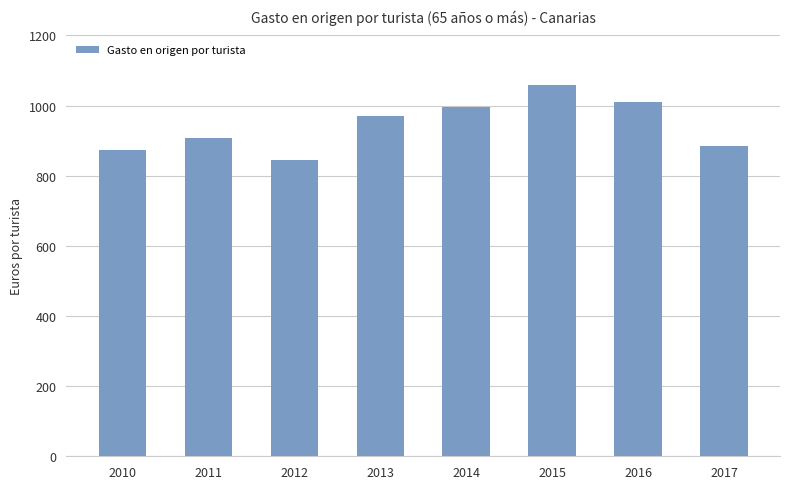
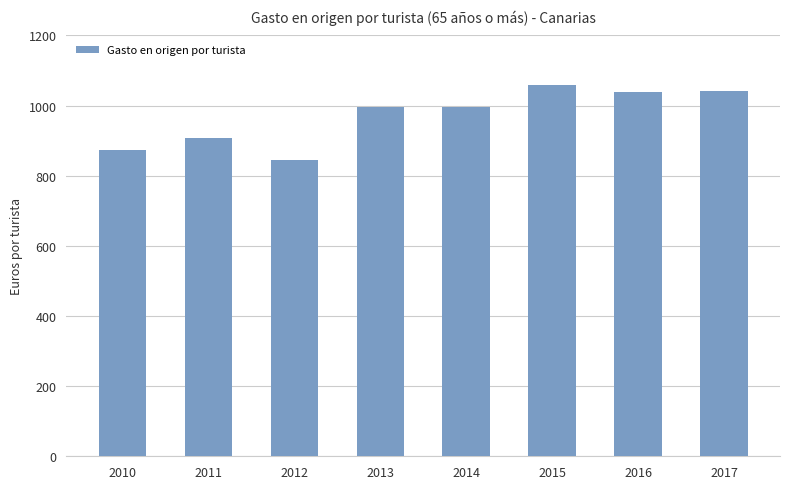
2013: 970 -> 1000
2016: 1010 -> 1040
2017: 880 -> 1040
